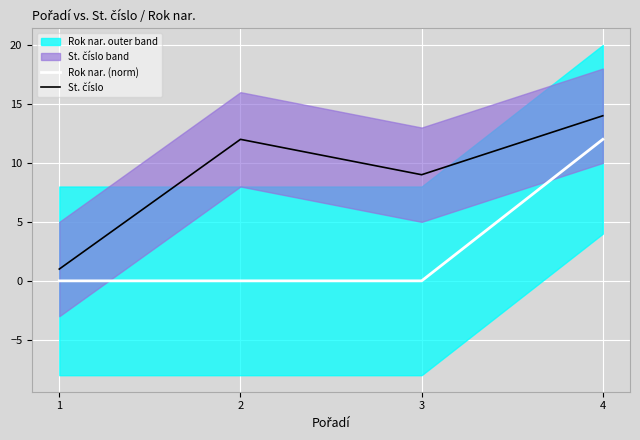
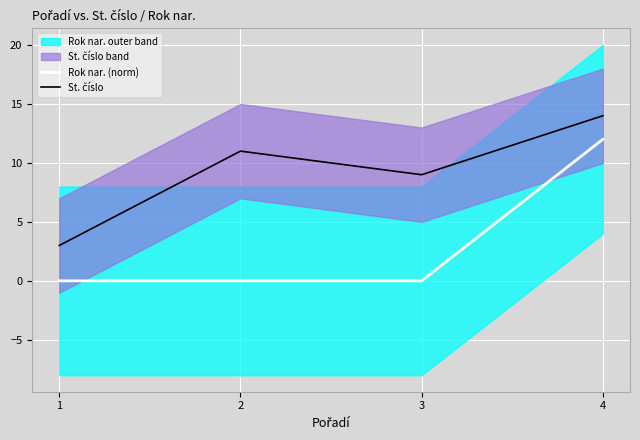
St. číslo, 1: 1 -> 3
St. číslo, 2: 12 -> 11
